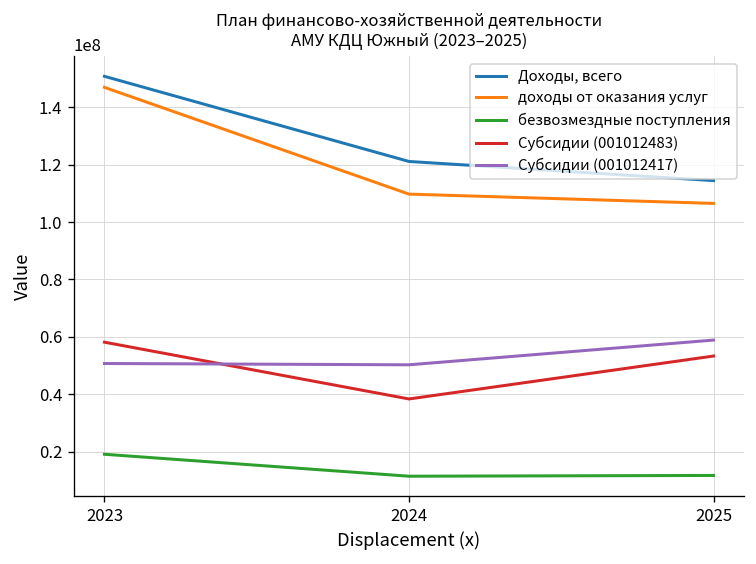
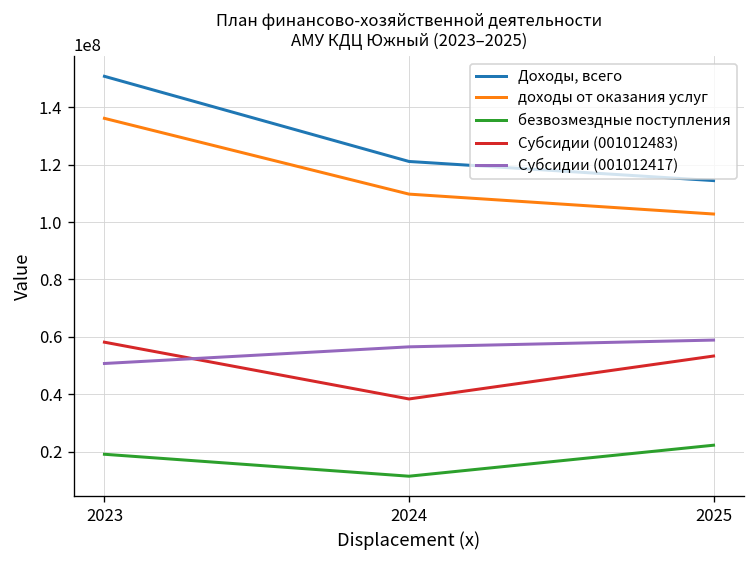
доходы от оказания услуг, 2023: 147000000 -> 136000000
Субсидии (001012417), 2024: 50000000 -> 57000000
доходы от оказания услуг, 2025: 107000000 -> 103000000
безвозмездные поступления, 2025: 12000000 -> 22000000
